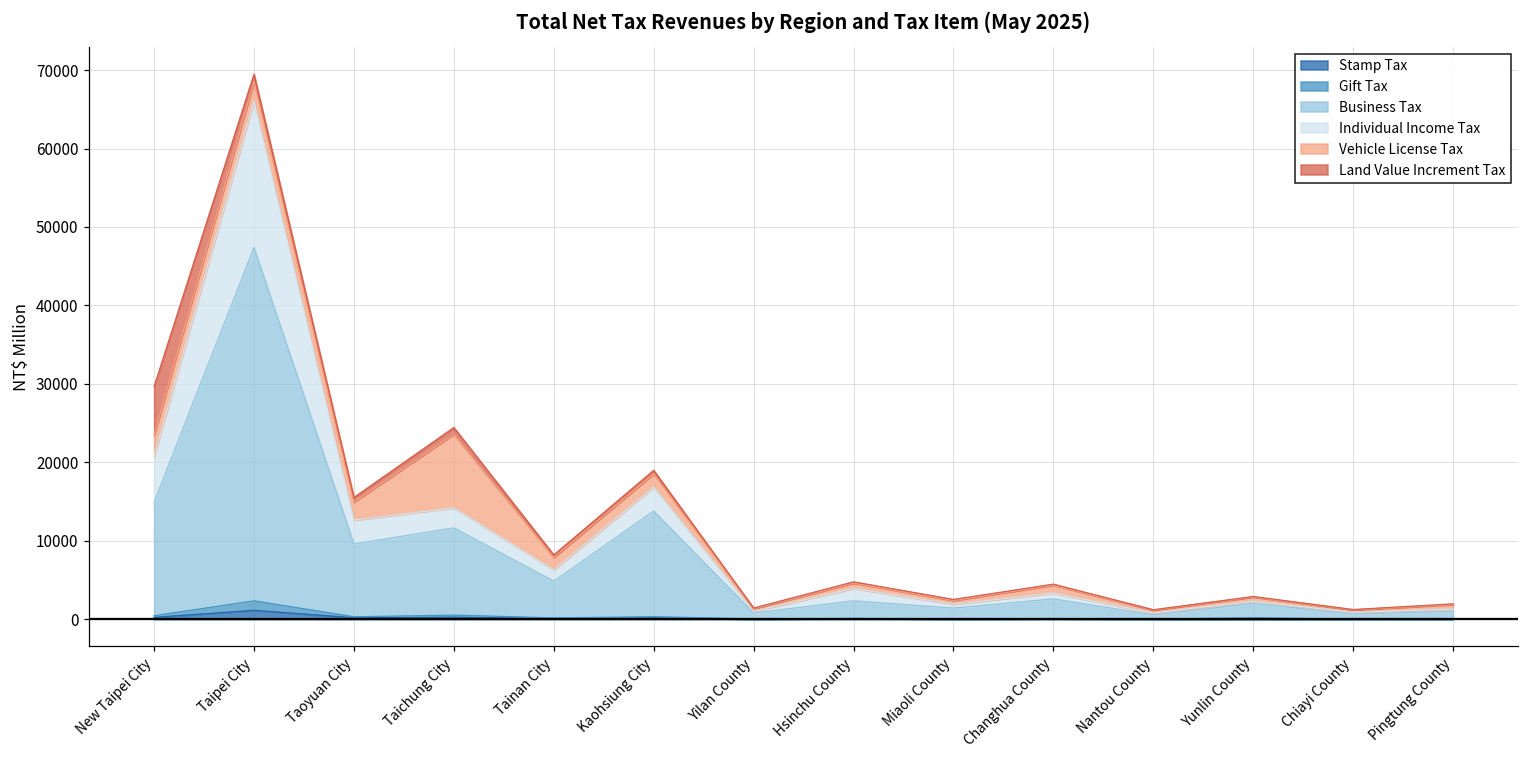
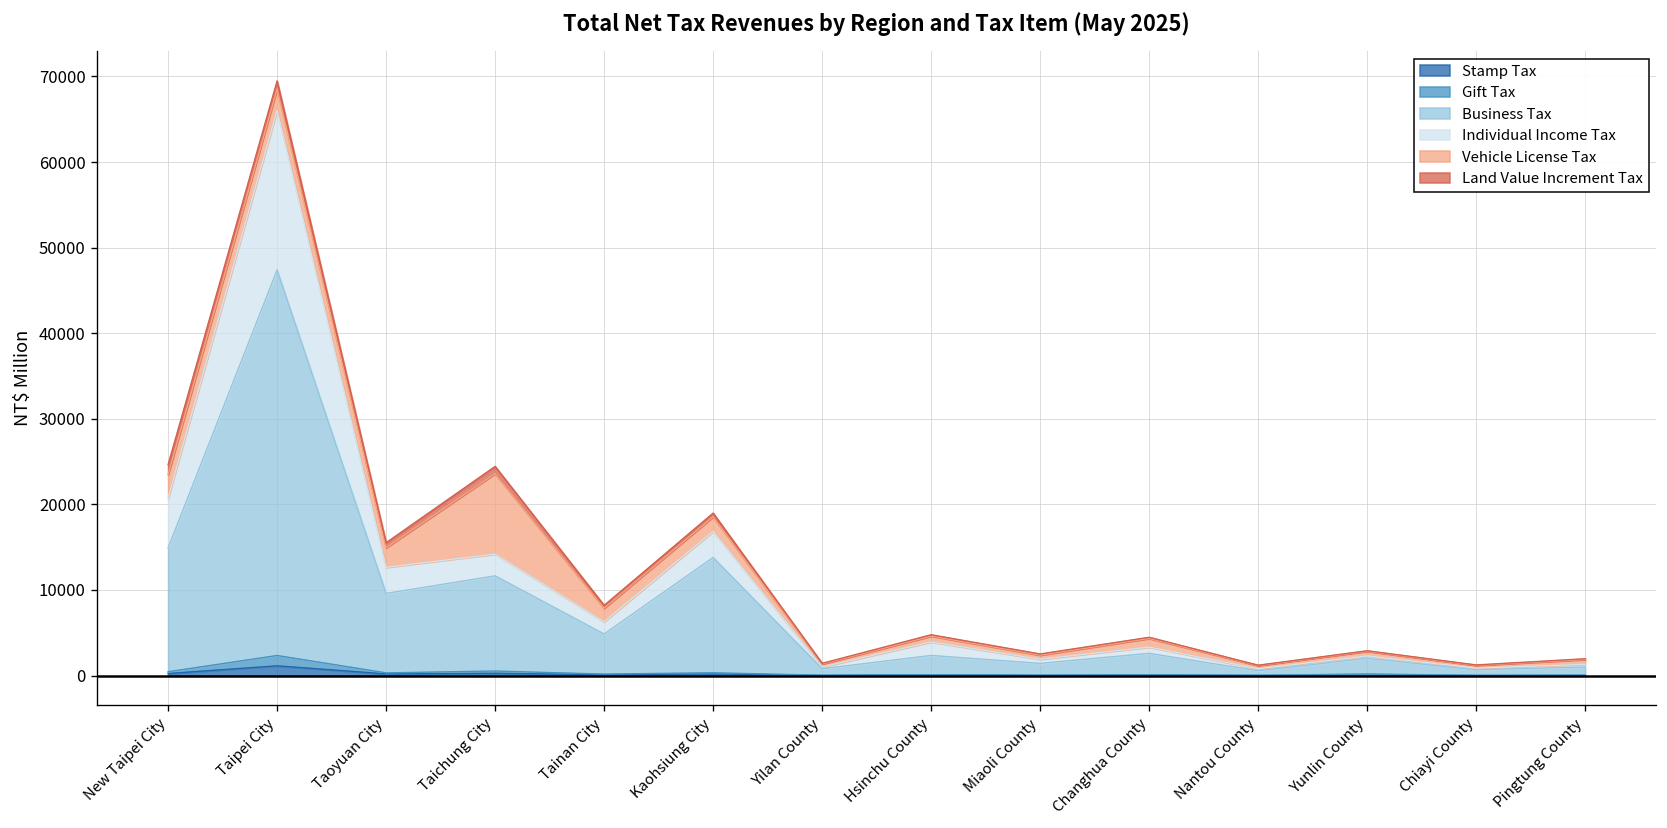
Land Value Increment Tax, New Taipei City: 6000 -> 1000
